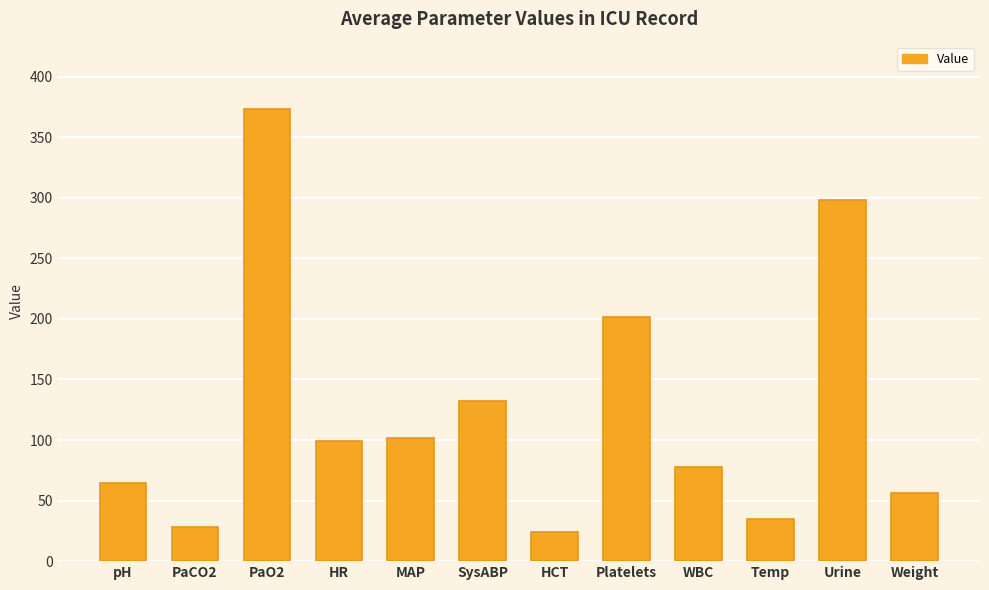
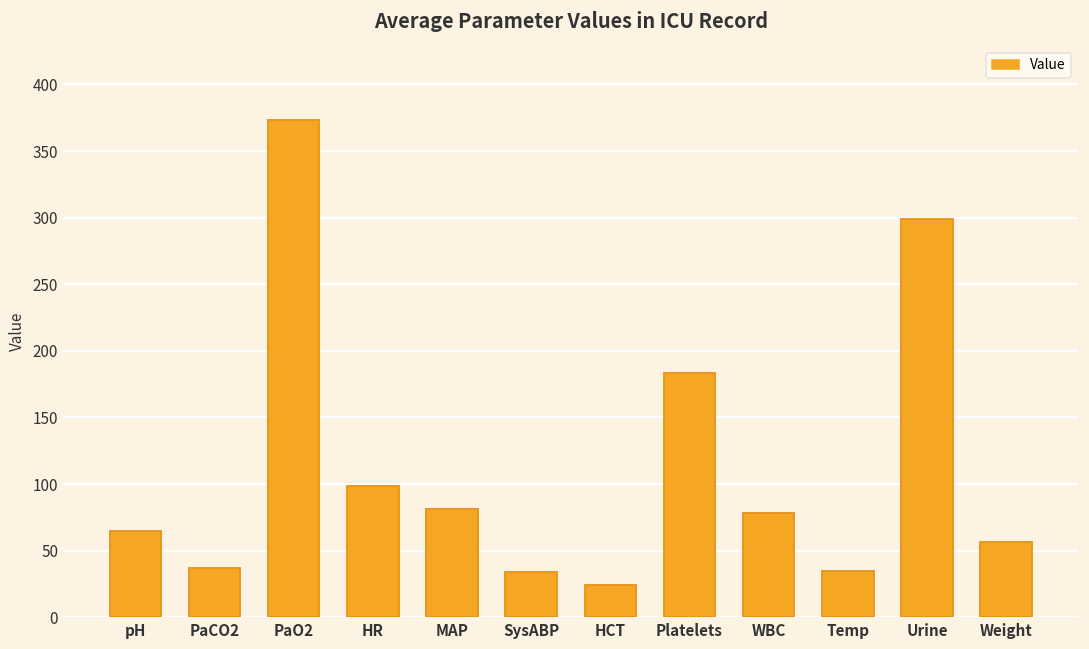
PaCO2: 28 -> 37
MAP: 101 -> 81
SysABP: 132 -> 34
Platelets: 202 -> 183
